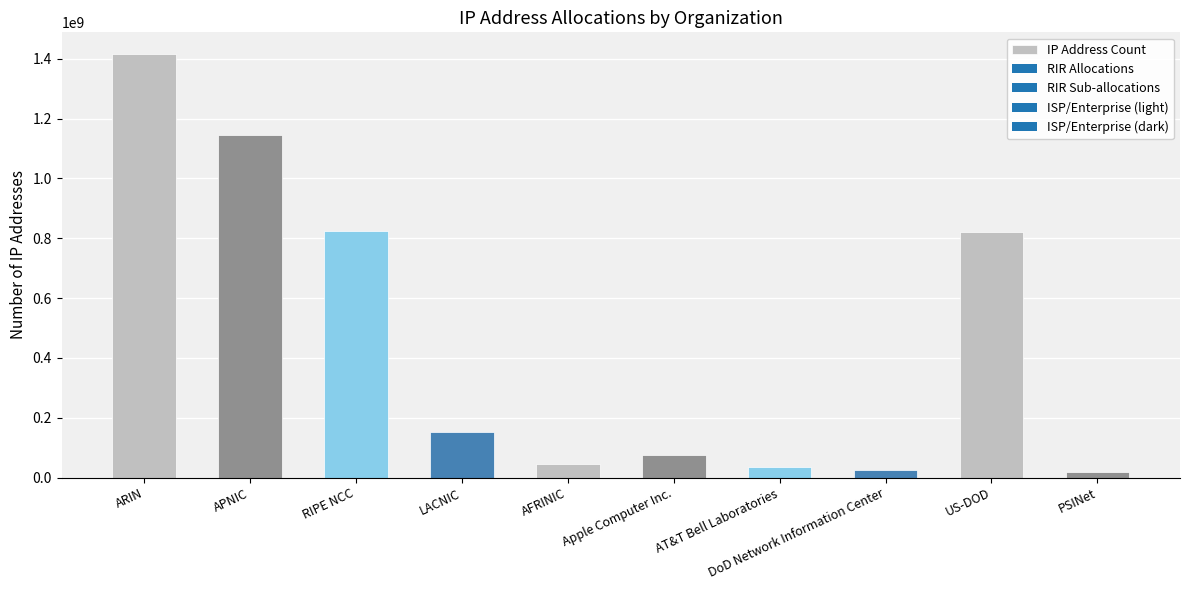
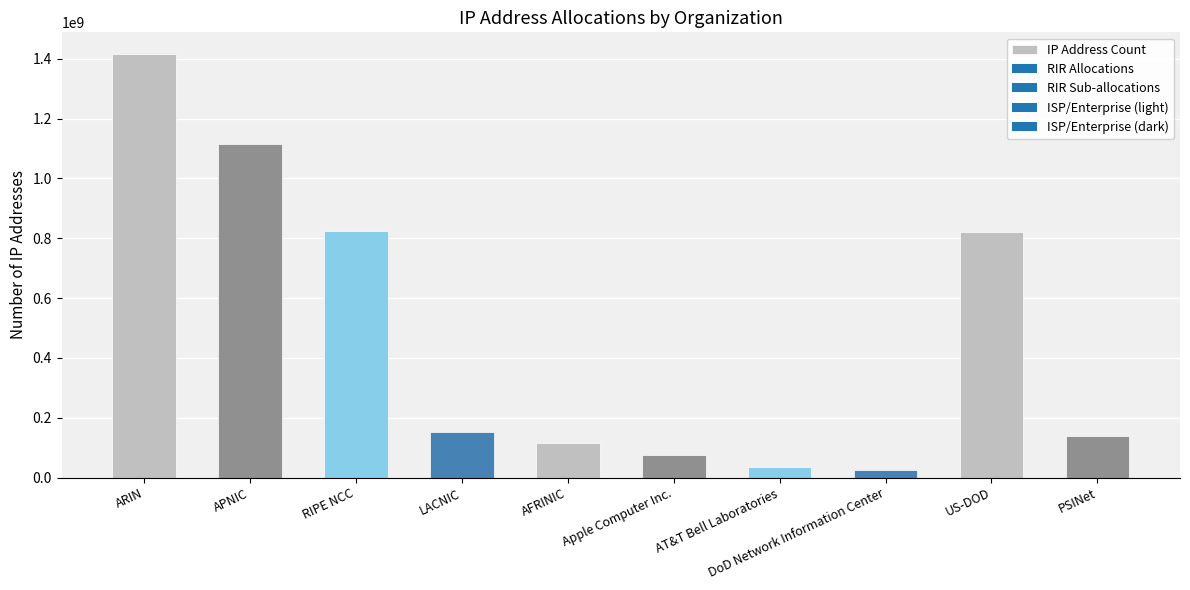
APNIC: 1140000000 -> 1120000000
AFRINIC: 40000000 -> 120000000
PSINet: 20000000 -> 140000000
